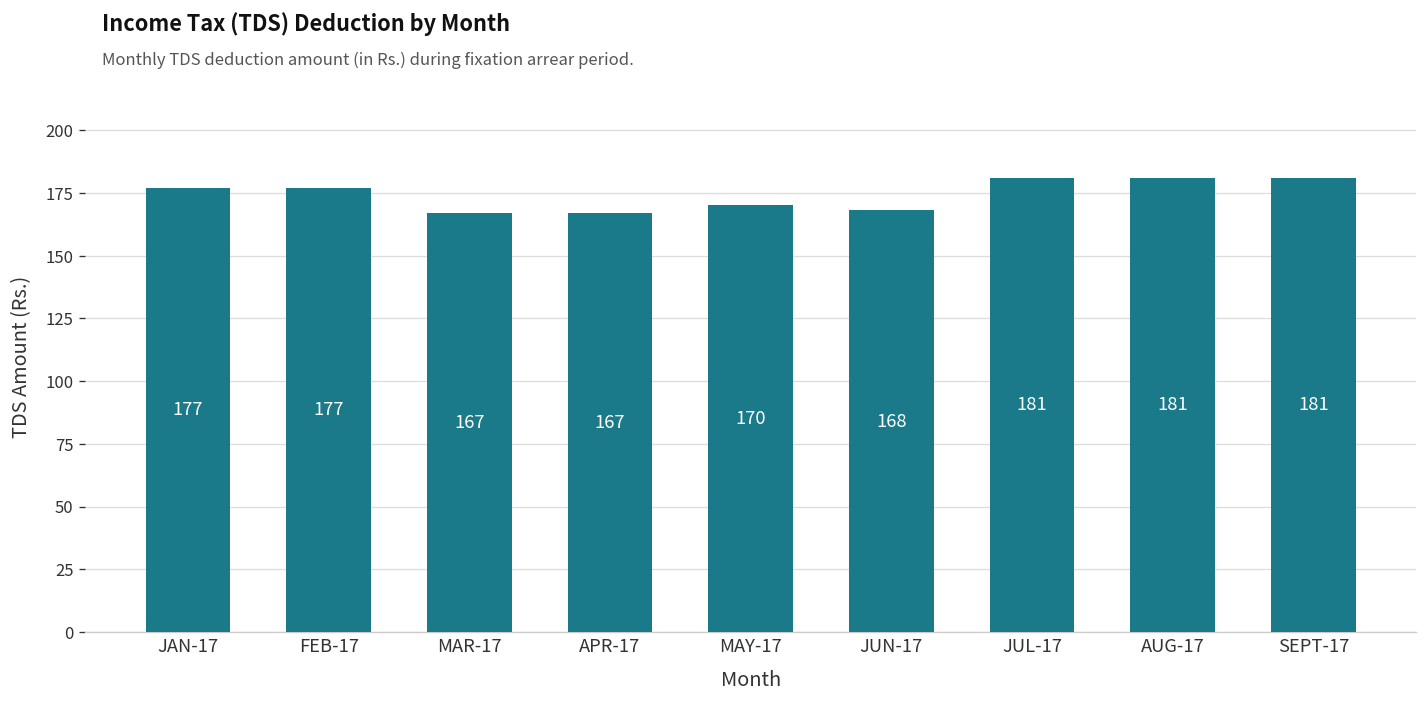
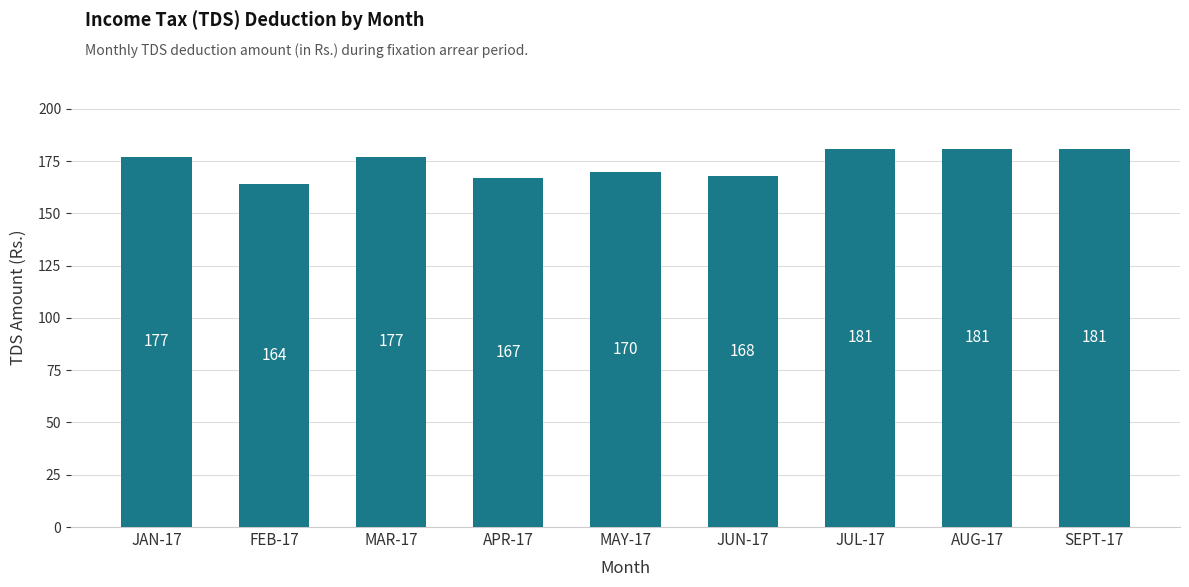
FEB-17: 177 -> 164
MAR-17: 167 -> 177
